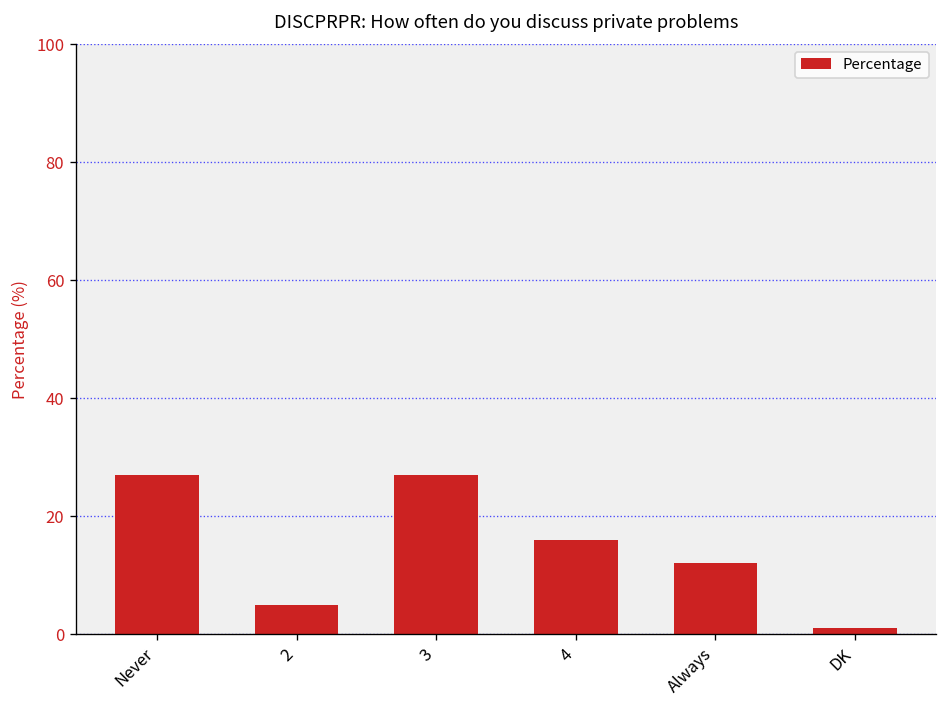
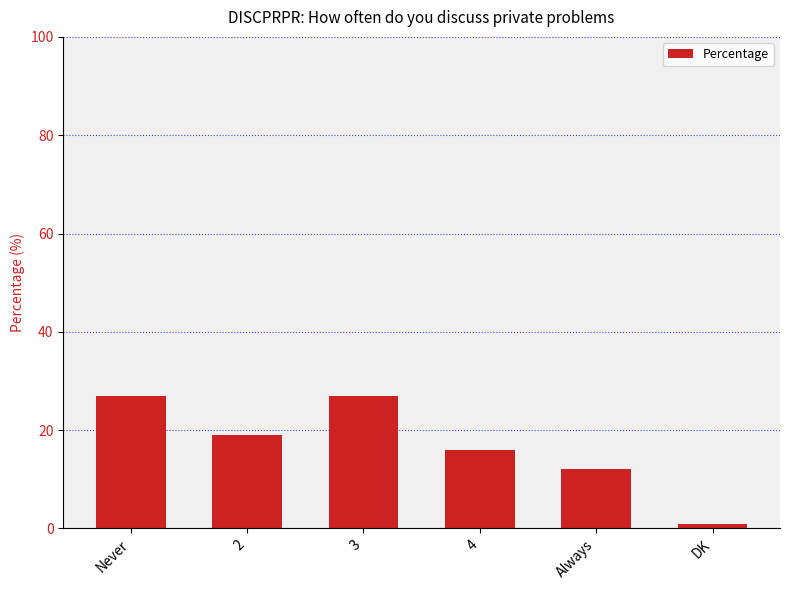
2: 5 -> 19
